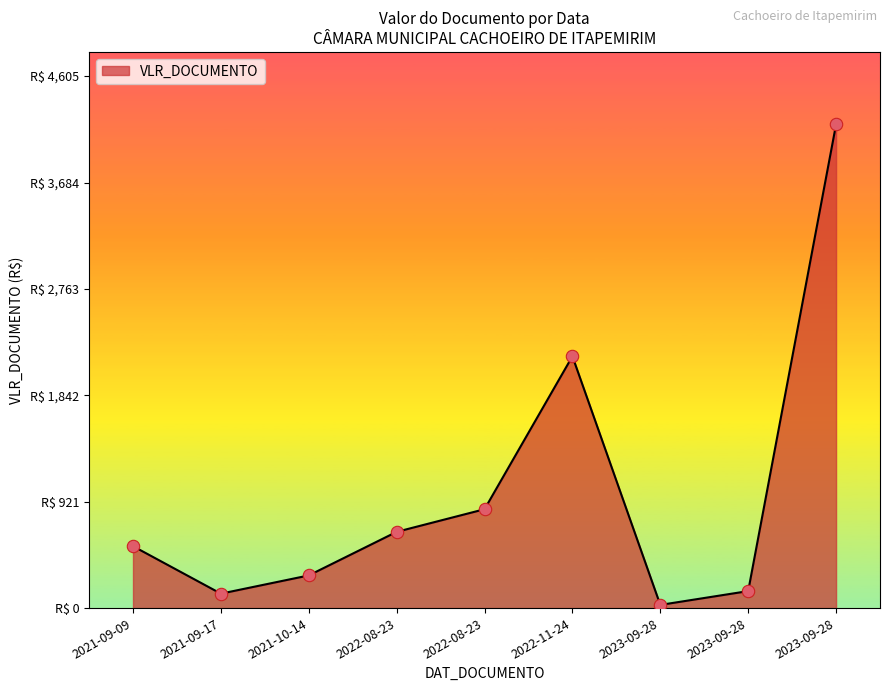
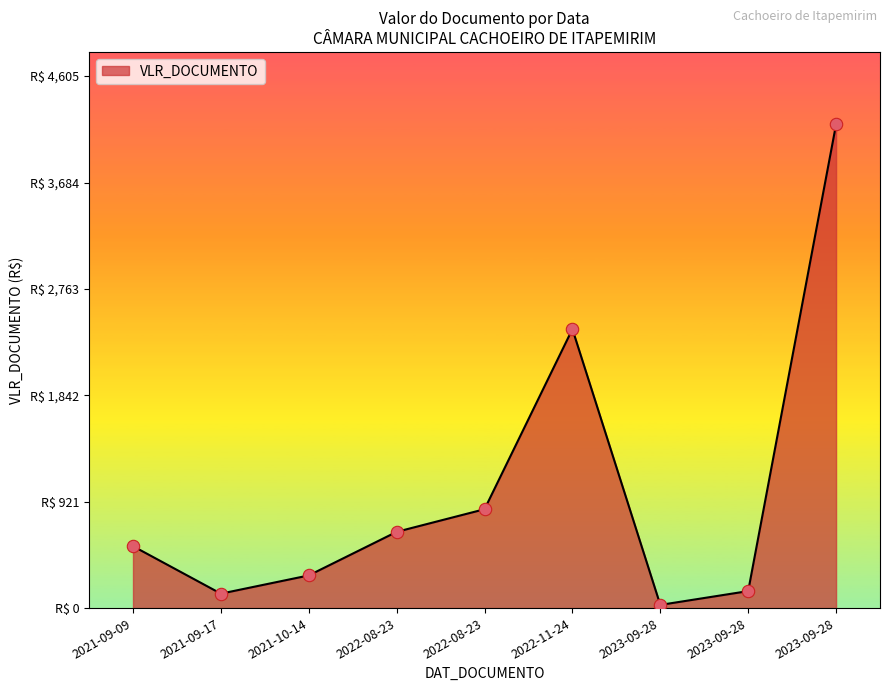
2022-11-24: R$ 2,180 -> R$ 2,420
